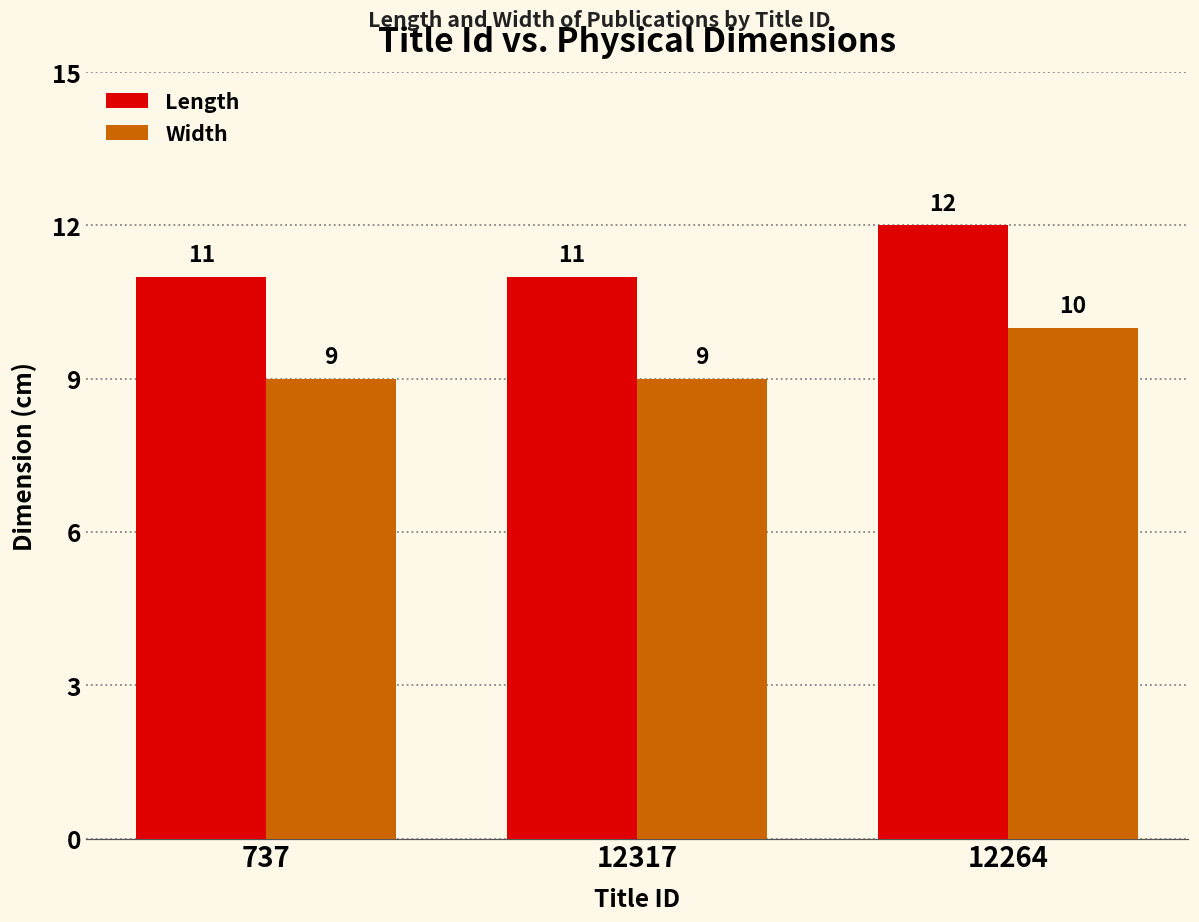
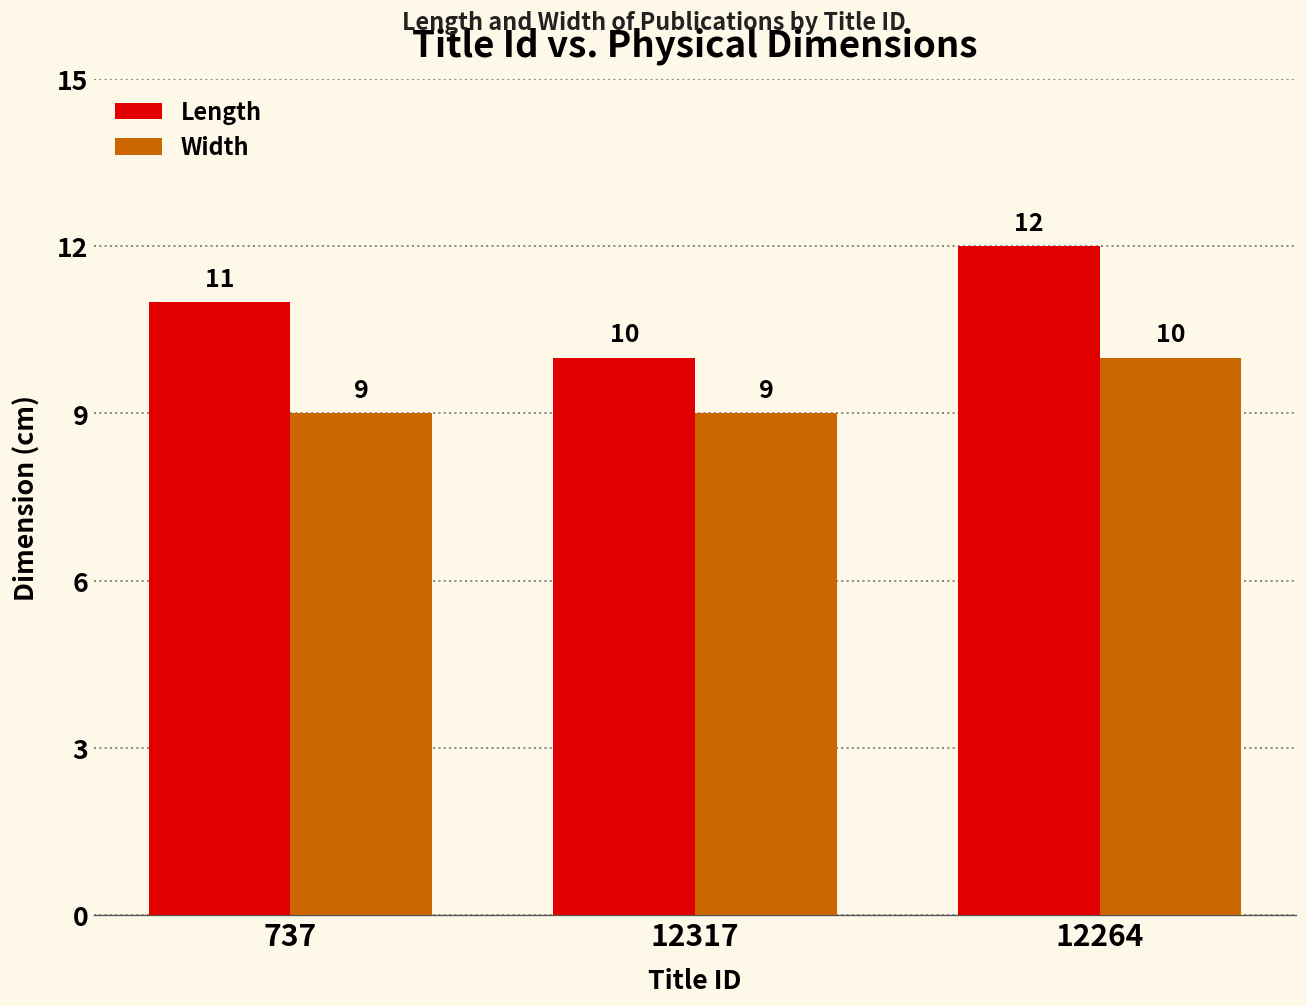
Length, 12317: 11 -> 10
